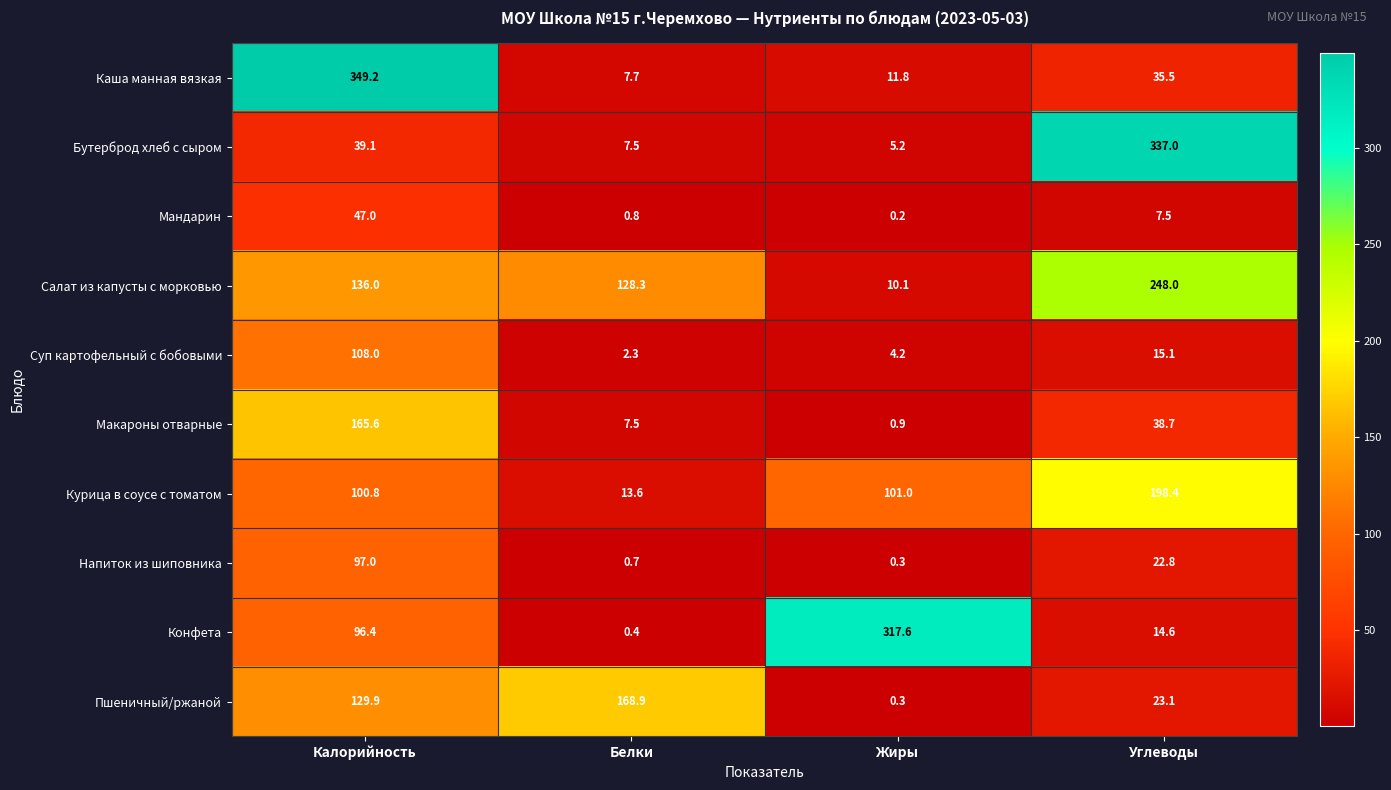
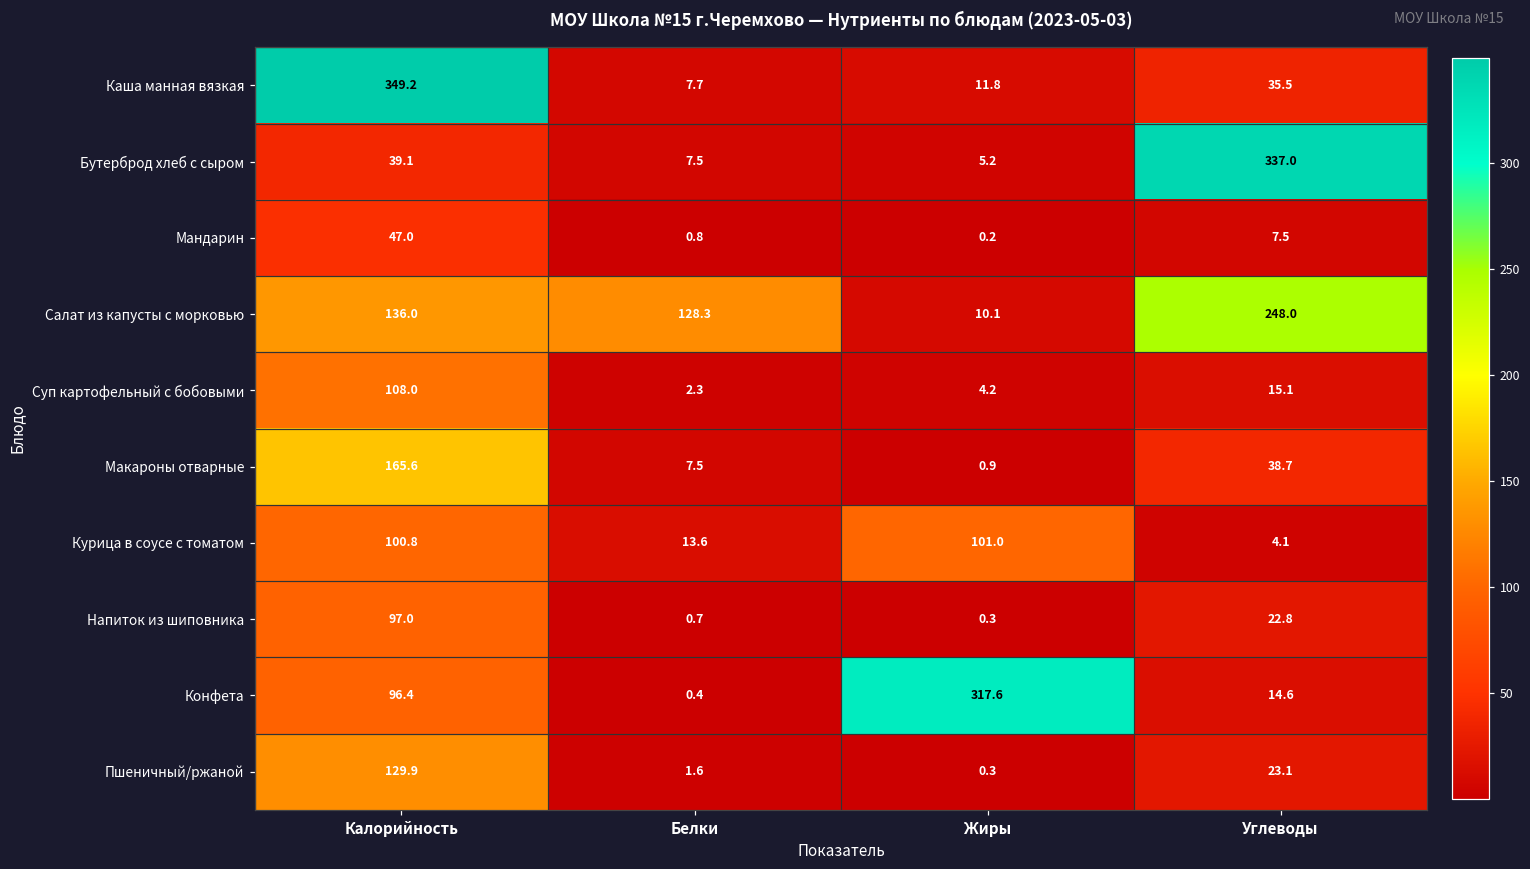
Курица в соусе с томатом, Углеводы: 198.4 -> 4.1
Пшеничный/ржаной, Белки: 168.9 -> 1.6
